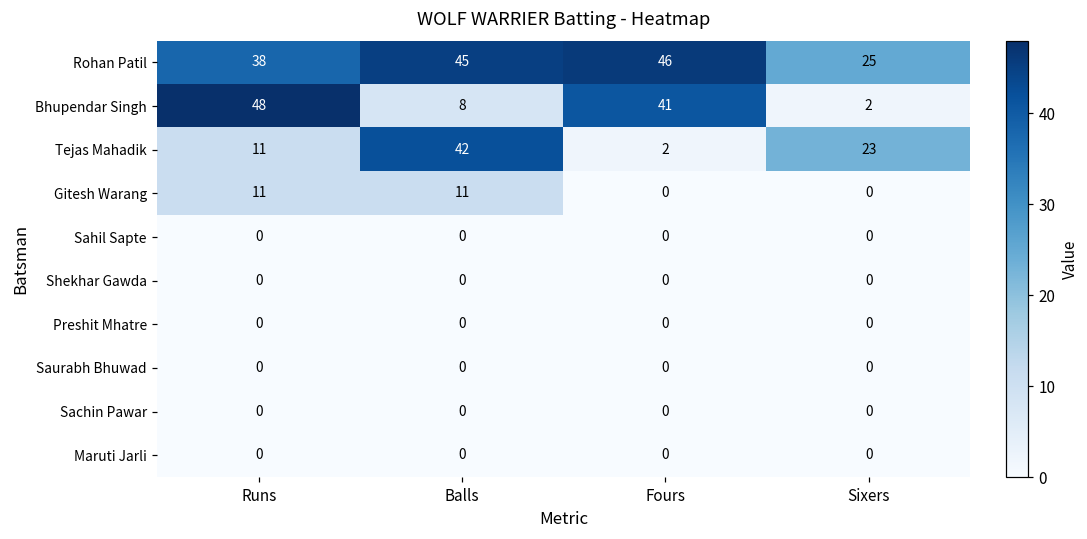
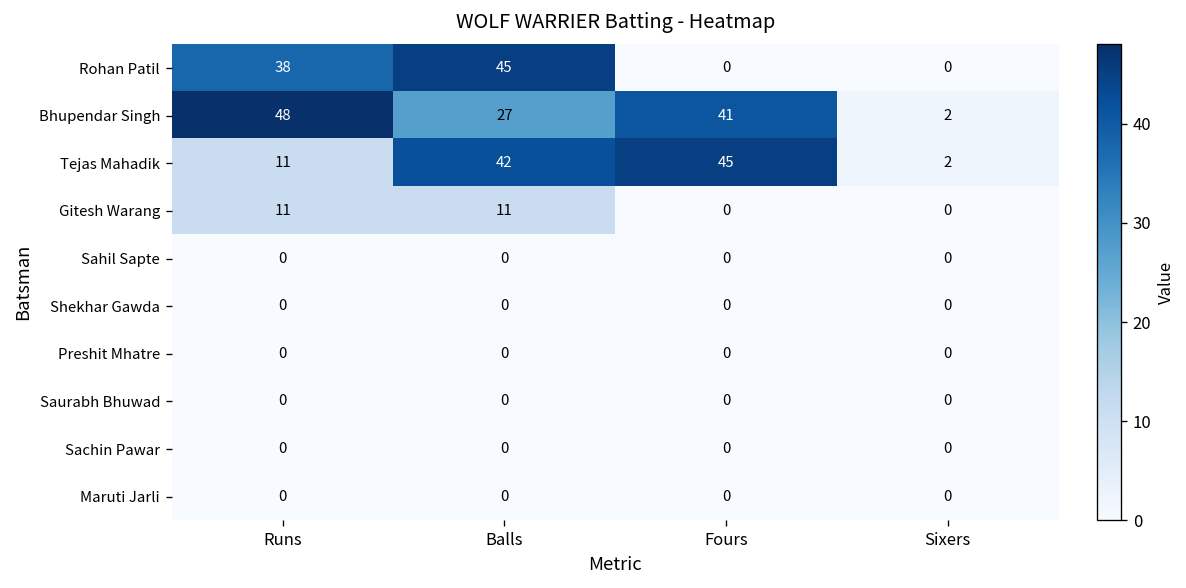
Rohan Patil, Fours: 46 -> 0
Rohan Patil, Sixers: 25 -> 0
Bhupendar Singh, Balls: 8 -> 27
Tejas Mahadik, Fours: 2 -> 45
Tejas Mahadik, Sixers: 23 -> 2
